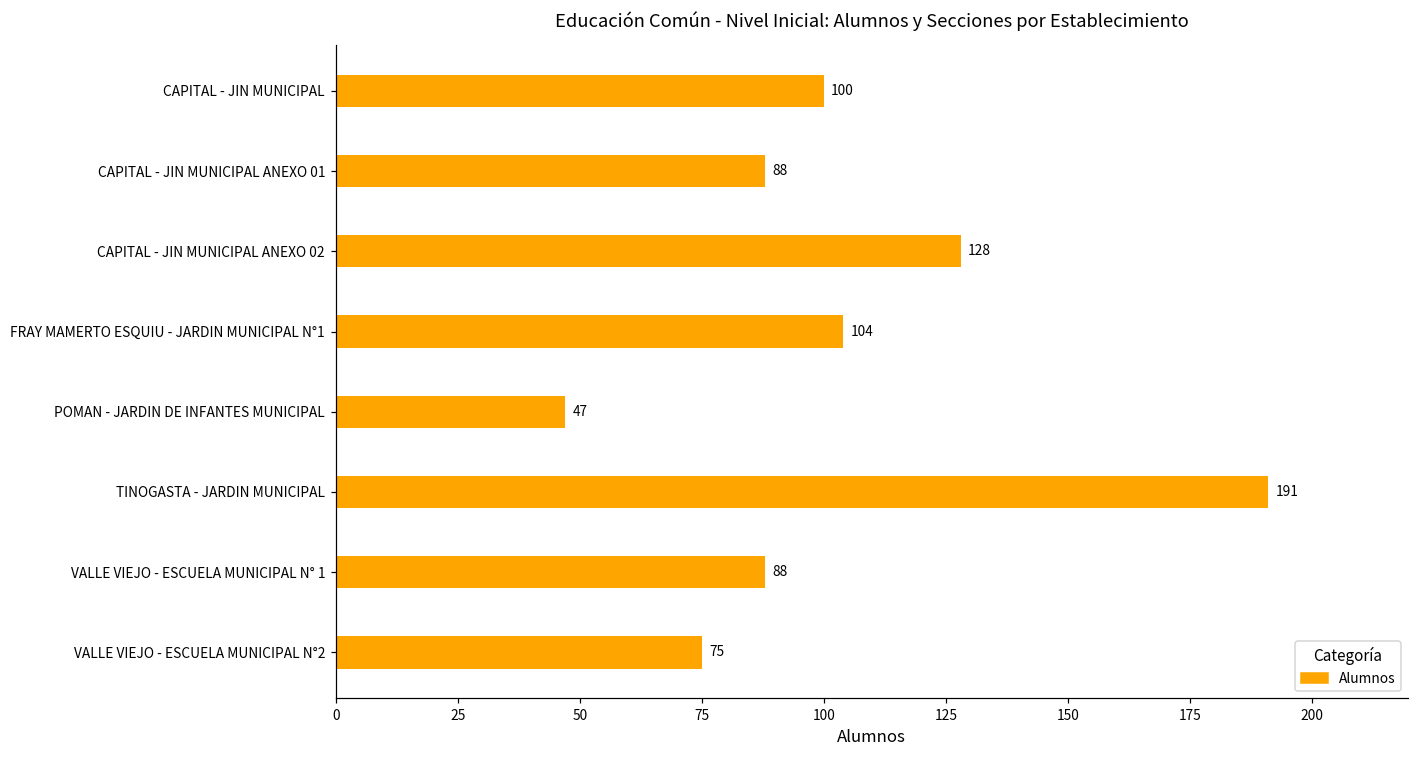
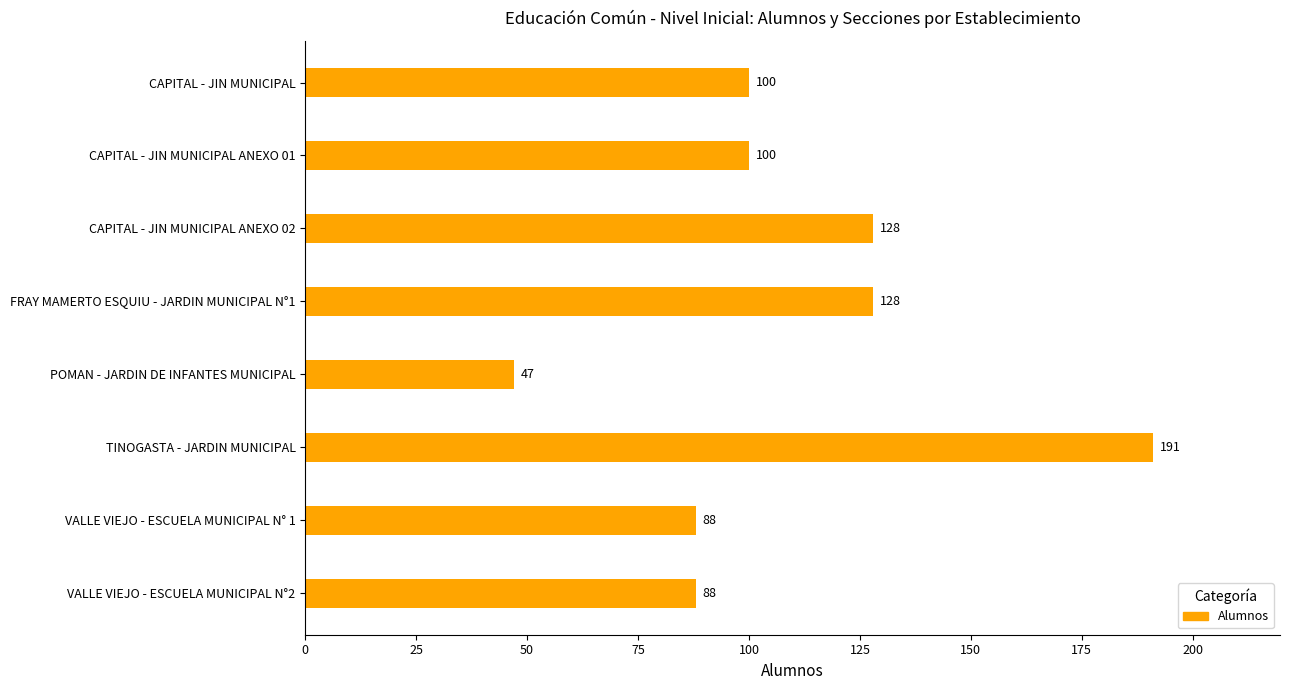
CAPITAL - JIN MUNICIPAL ANEXO 01: 88 -> 100
FRAY MAMERTO ESQUIU - JARDIN MUNICIPAL N°1: 104 -> 128
VALLE VIEJO - ESCUELA MUNICIPAL N°2: 75 -> 88
